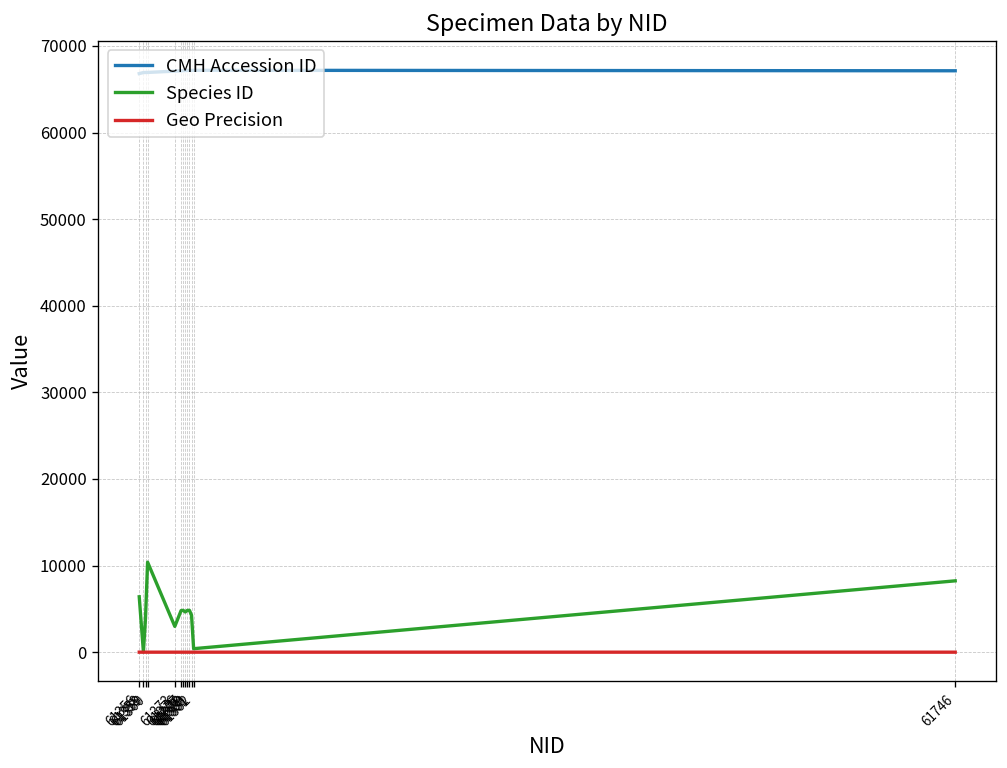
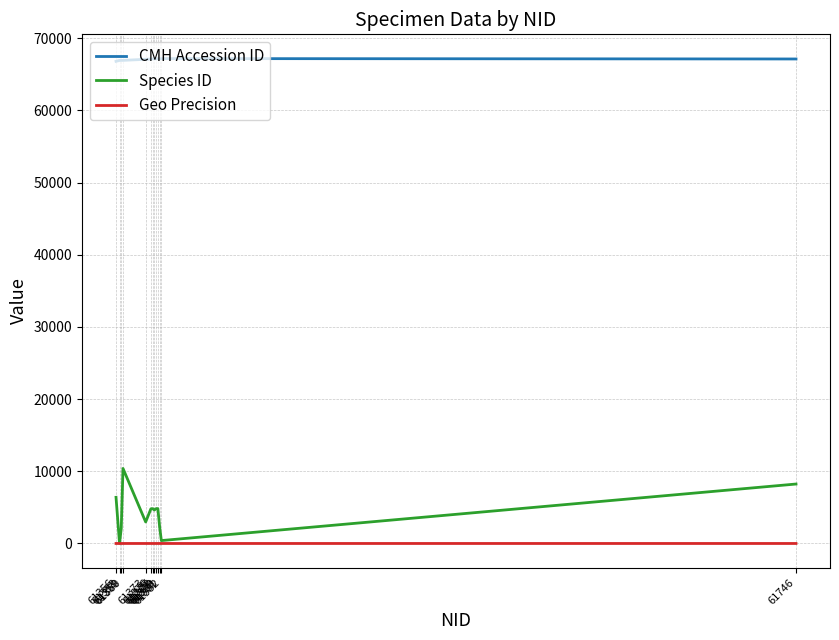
Species ID, 61359: 4000 -> 2000
Species ID, 61381: 4000 -> 2000
